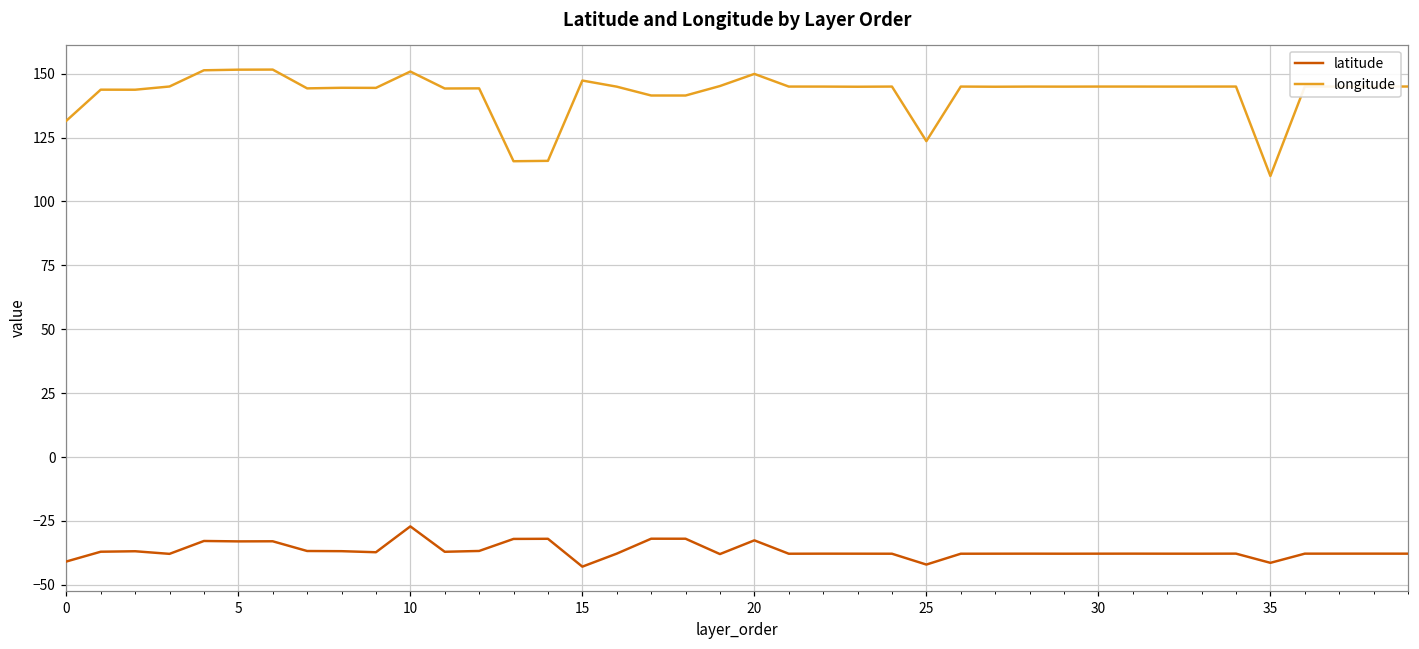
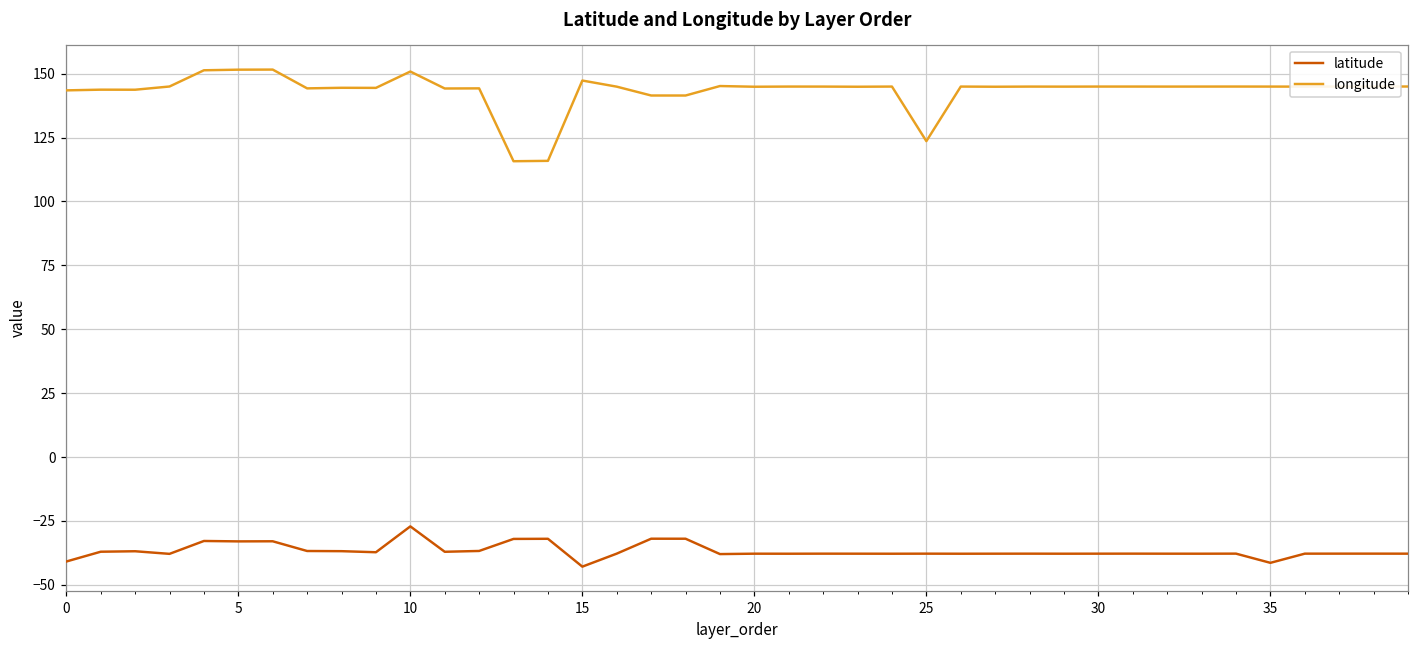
longitude, 0: 132 -> 143
latitude, 20: -33 -> -38
longitude, 20: 150 -> 145
latitude, 25: -42 -> -38
longitude, 35: 110 -> 145
